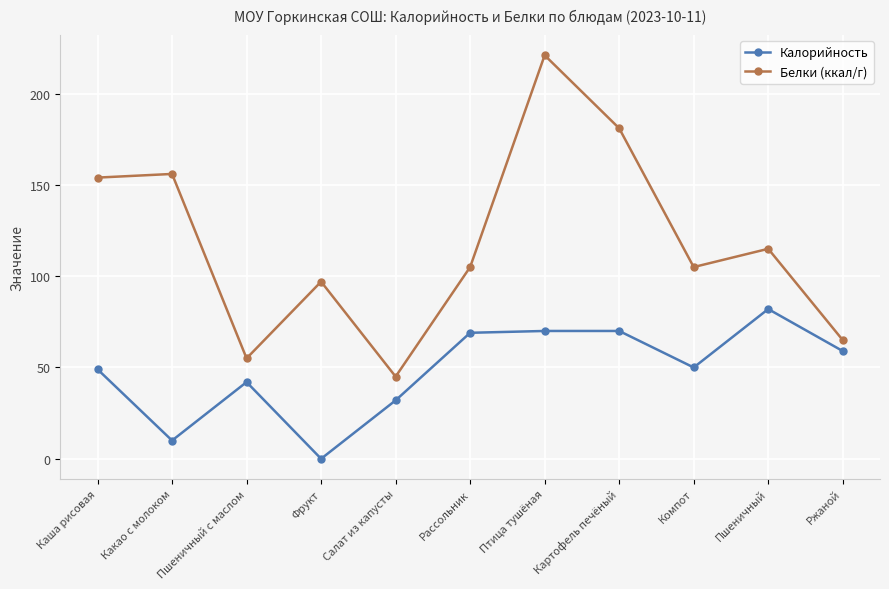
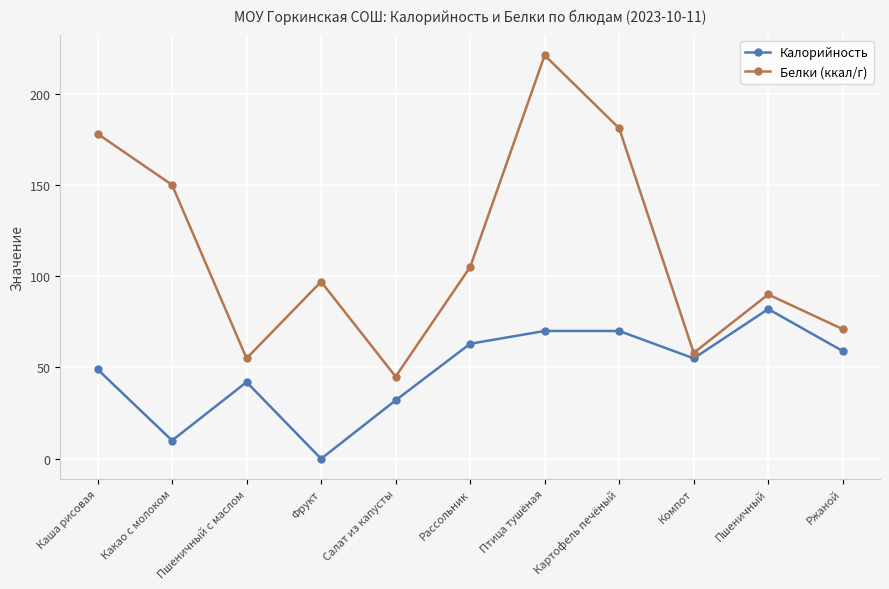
Белки (ккал/г), Каша рисовая: 154 -> 178
Белки (ккал/г), Какао с молоком: 156 -> 150
Калорийность, Рассольник: 69 -> 63
Калорийность, Компот: 50 -> 55
Белки (ккал/г), Компот: 105 -> 58
Белки (ккал/г), Пшеничный: 115 -> 90
Белки (ккал/г), Ржаной: 65 -> 71
